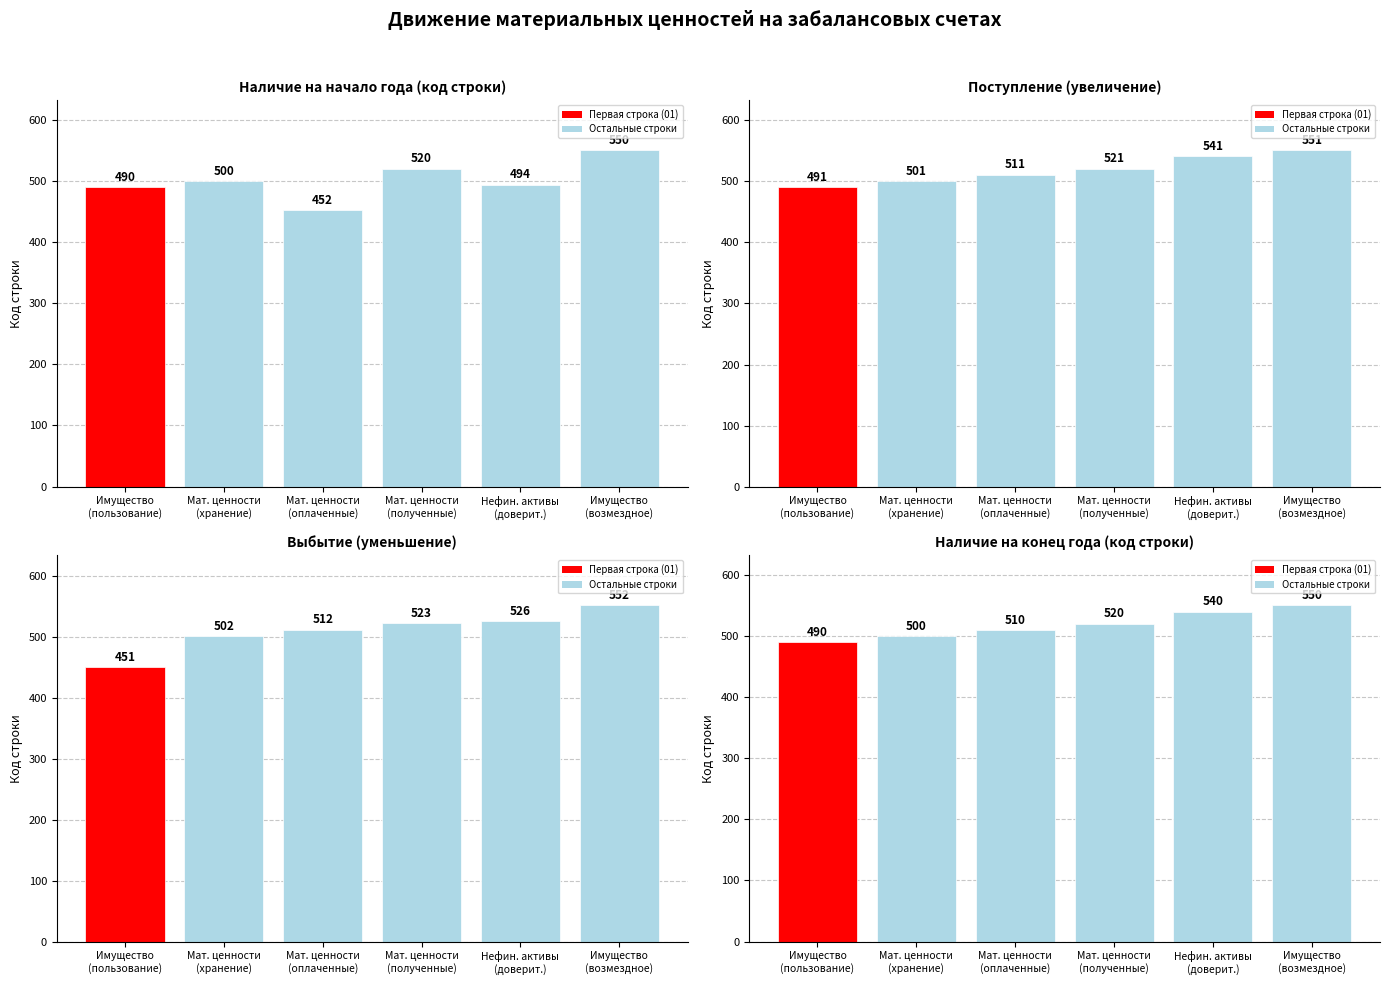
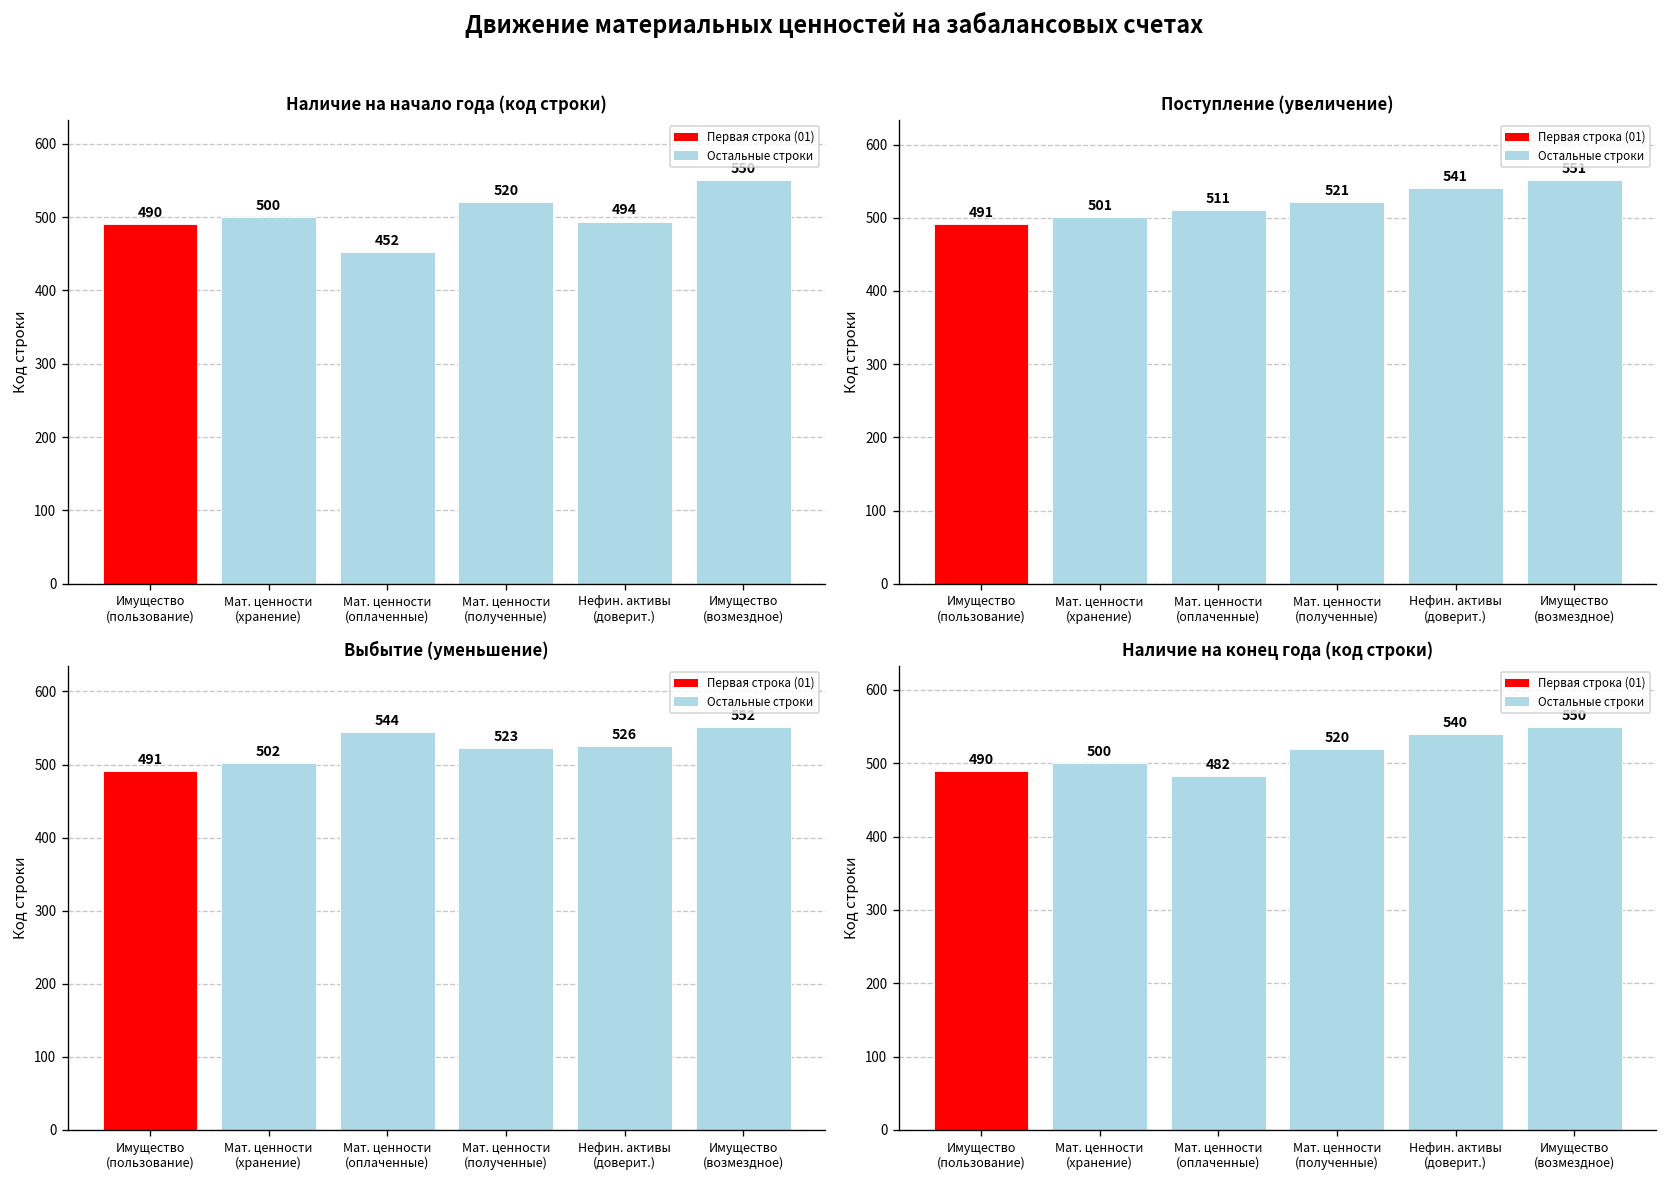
Выбытие (уменьшение), Имущество (пользование): 451 -> 491
Выбытие (уменьшение), Мат. ценности (оплаченные): 512 -> 544
Наличие на конец года (код строки), Мат. ценности (оплаченные): 510 -> 482
